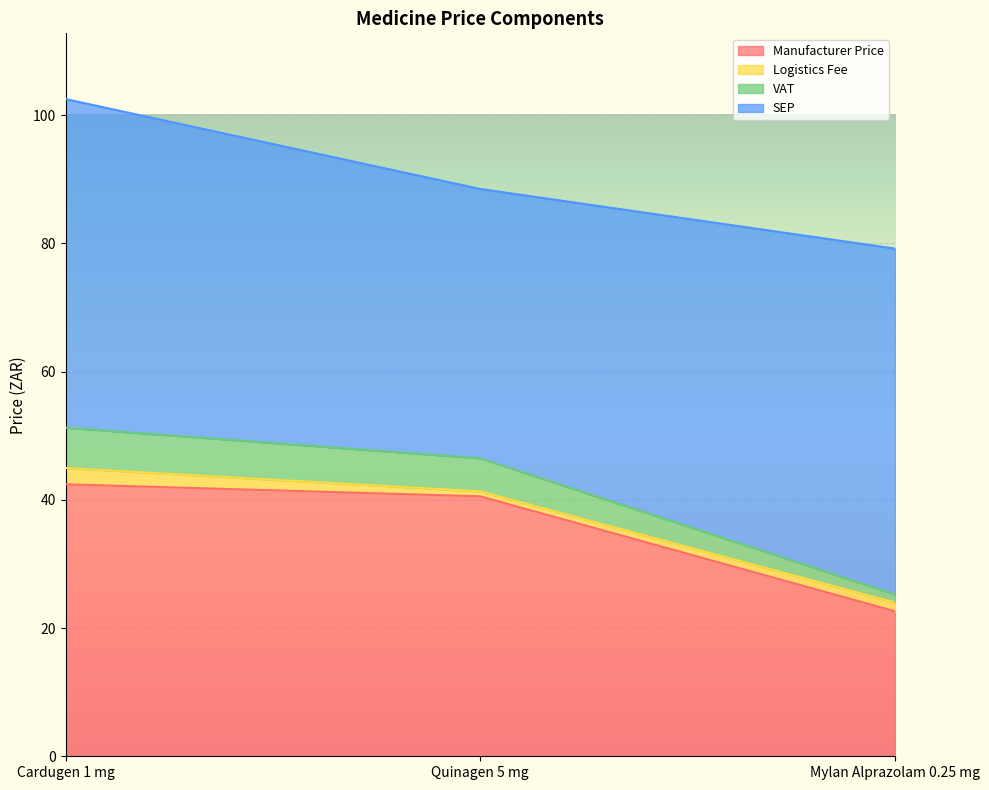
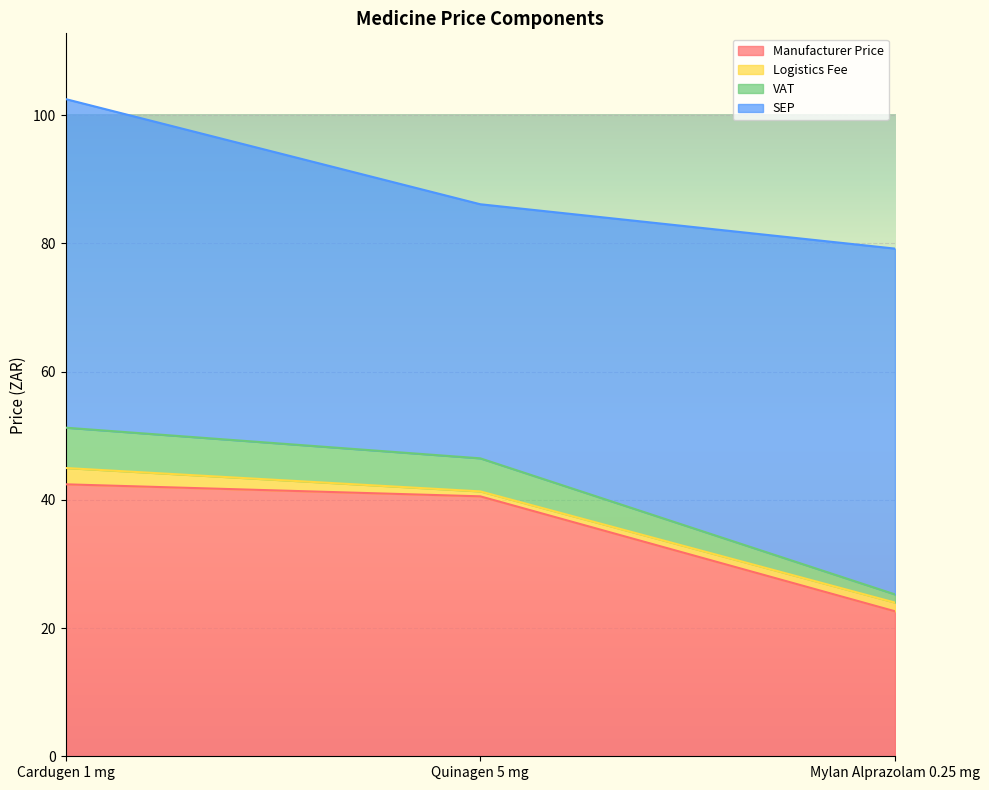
SEP, Quinagen 5 mg: 42 -> 40
